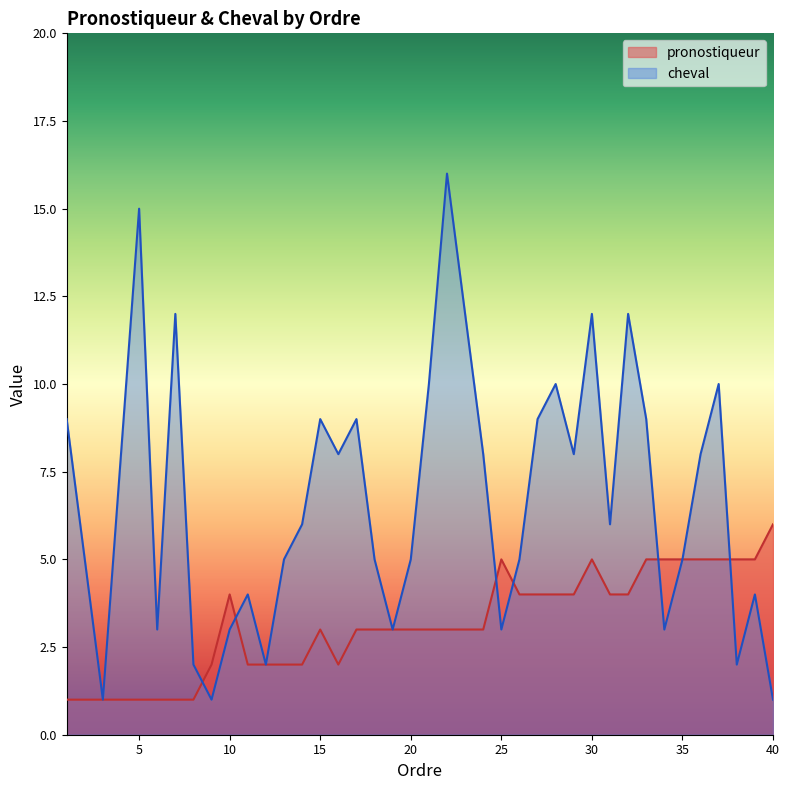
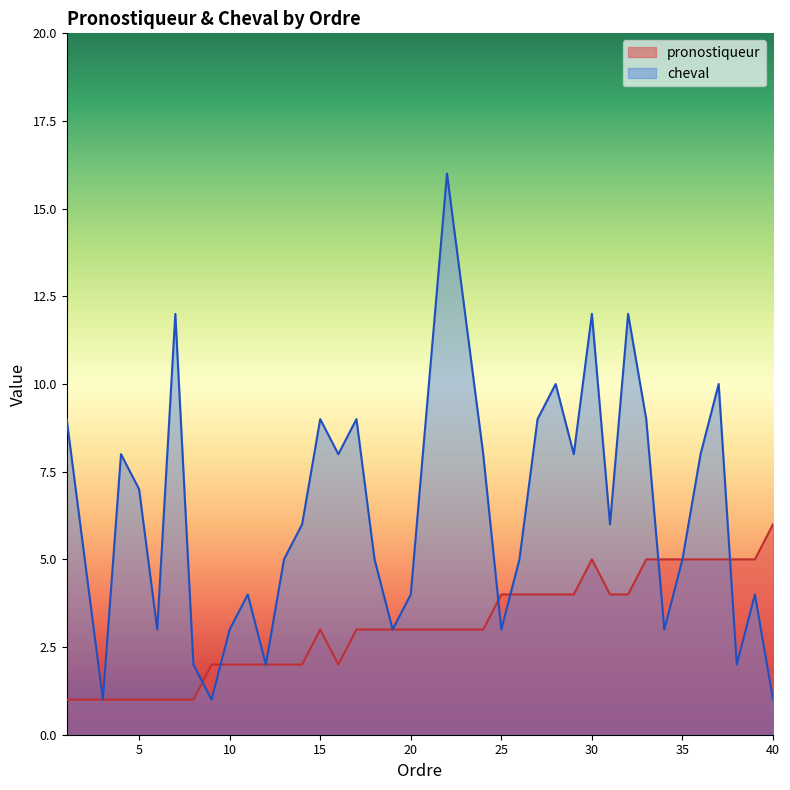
cheval, 5: 15 -> 7
pronostiqueur, 10: 4 -> 2
cheval, 20: 5 -> 4
pronostiqueur, 25: 5 -> 4
